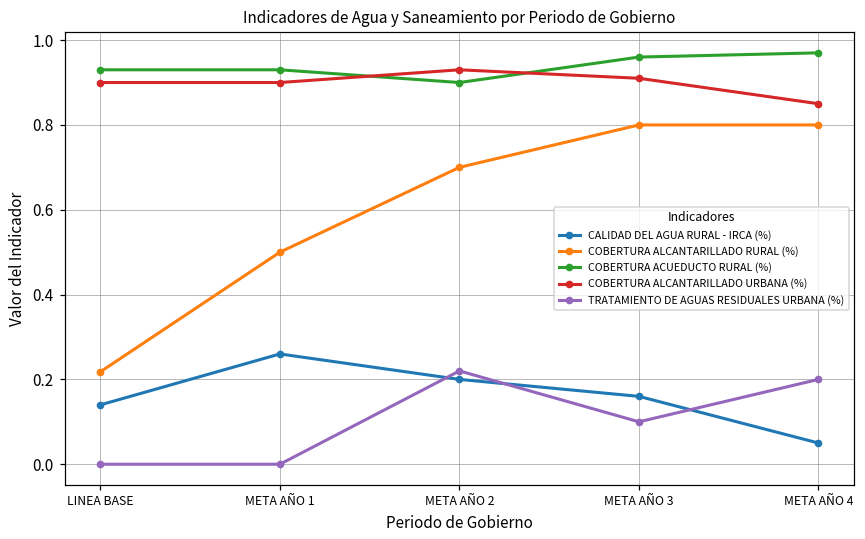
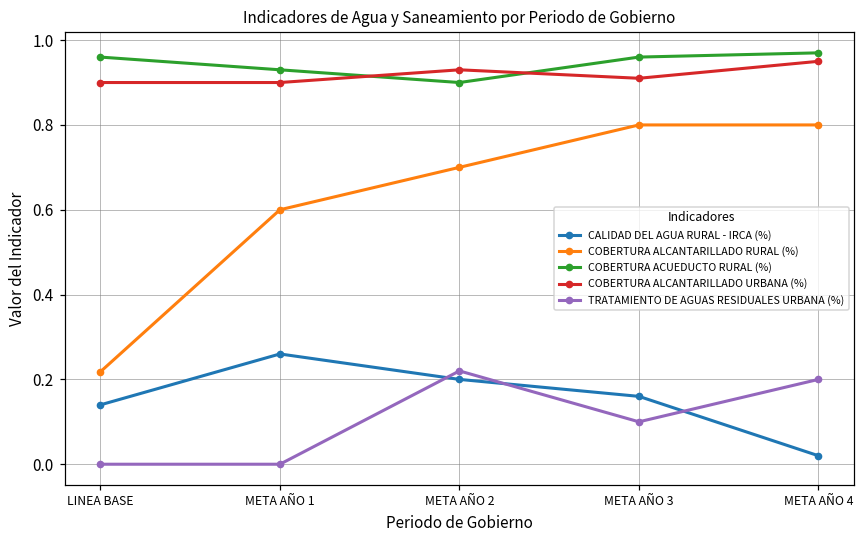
COBERTURA ACUEDUCTO RURAL (%), LINEA BASE: 0.93 -> 0.96
COBERTURA ALCANTARILLADO RURAL (%), META AÑO 1: 0.5 -> 0.6
CALIDAD DEL AGUA RURAL - IRCA (%), META AÑO 4: 0.05 -> 0.02
COBERTURA ALCANTARILLADO URBANA (%), META AÑO 4: 0.85 -> 0.95
